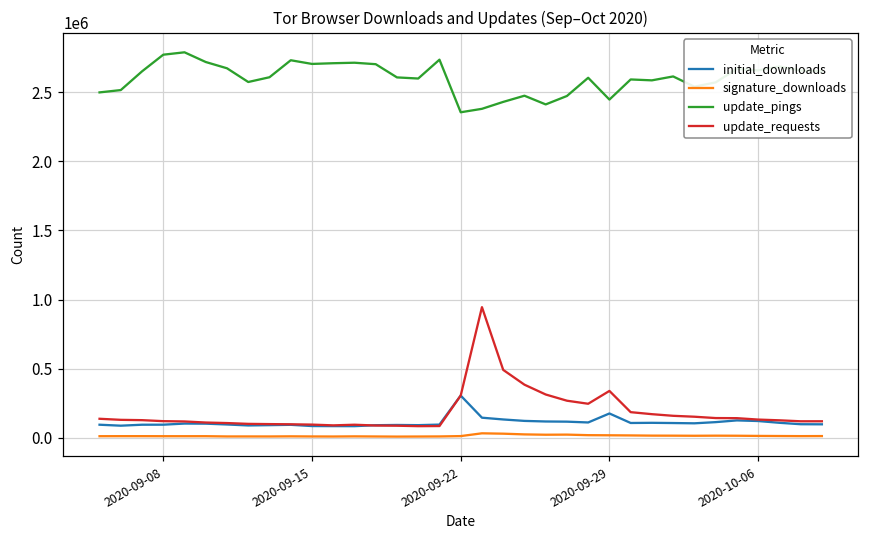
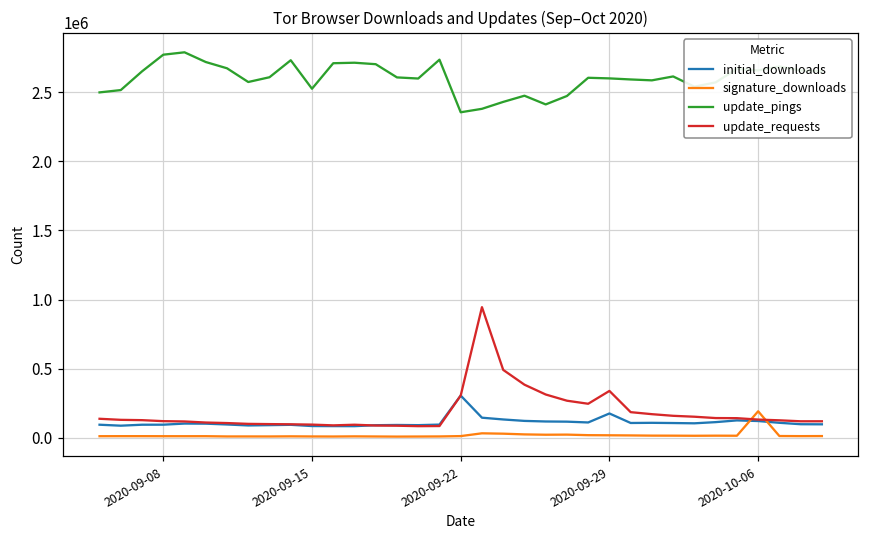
update_pings, 2020-09-15: 2700000 -> 2520000
update_pings, 2020-09-29: 2450000 -> 2600000
signature_downloads, 2020-10-06: 10000 -> 190000
